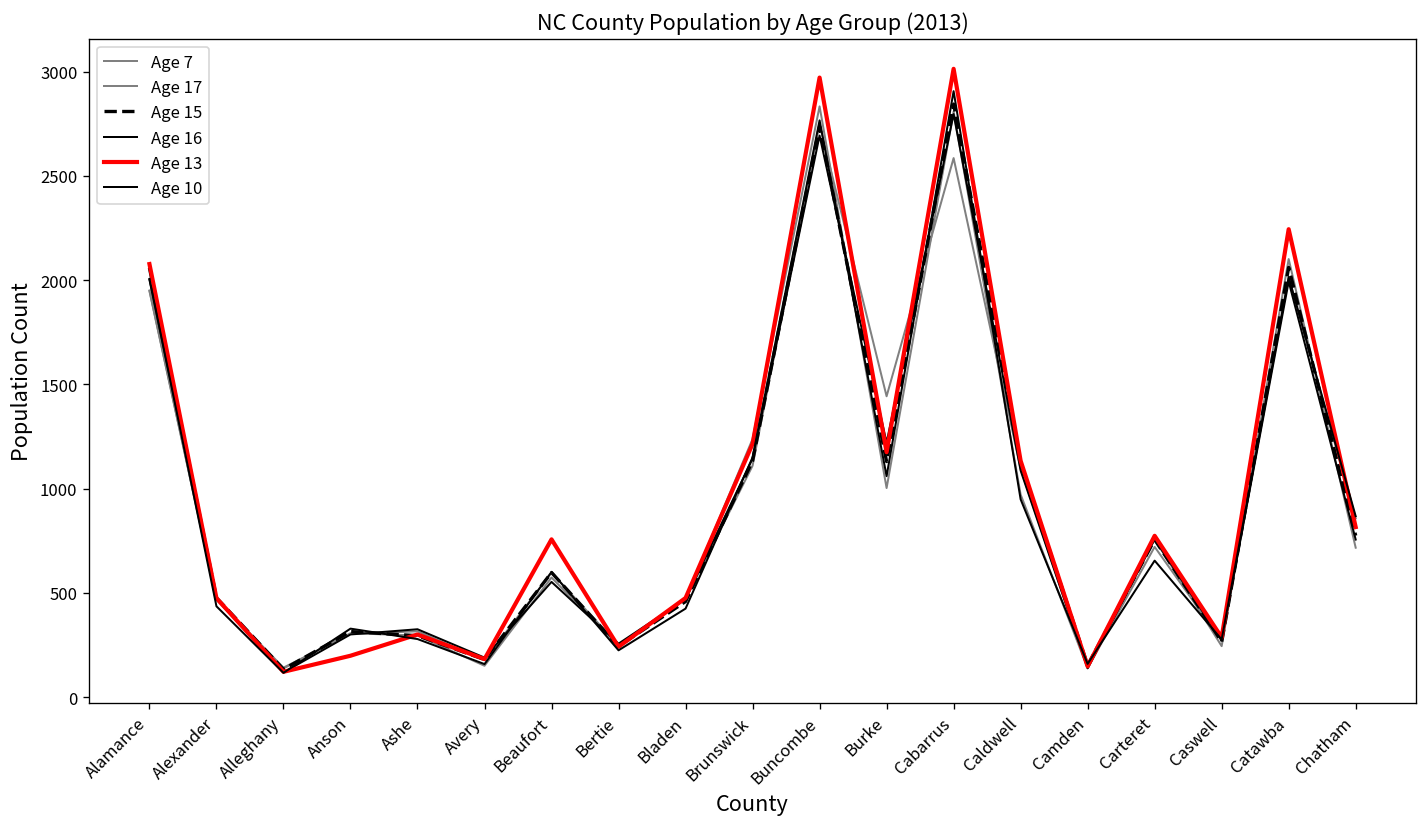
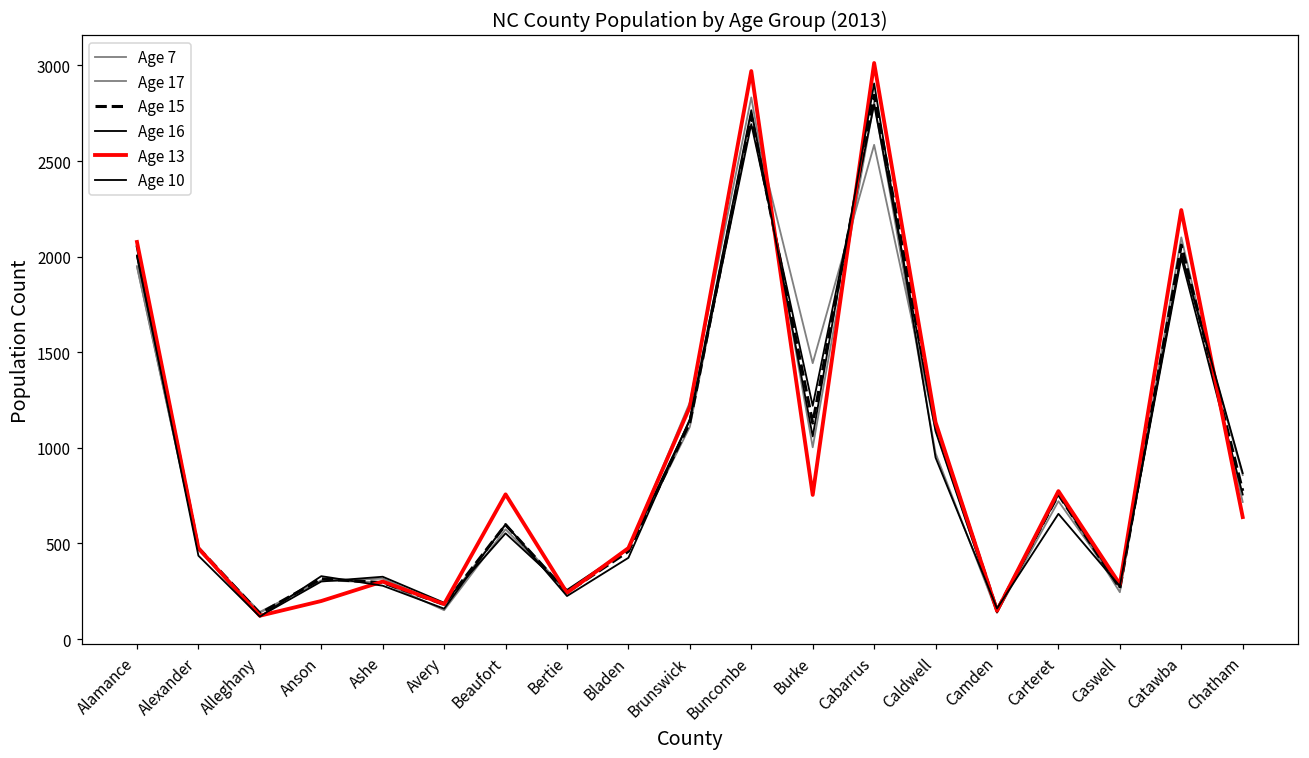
Age 13, Burke: 1180 -> 750
Age 13, Chatham: 820 -> 640
